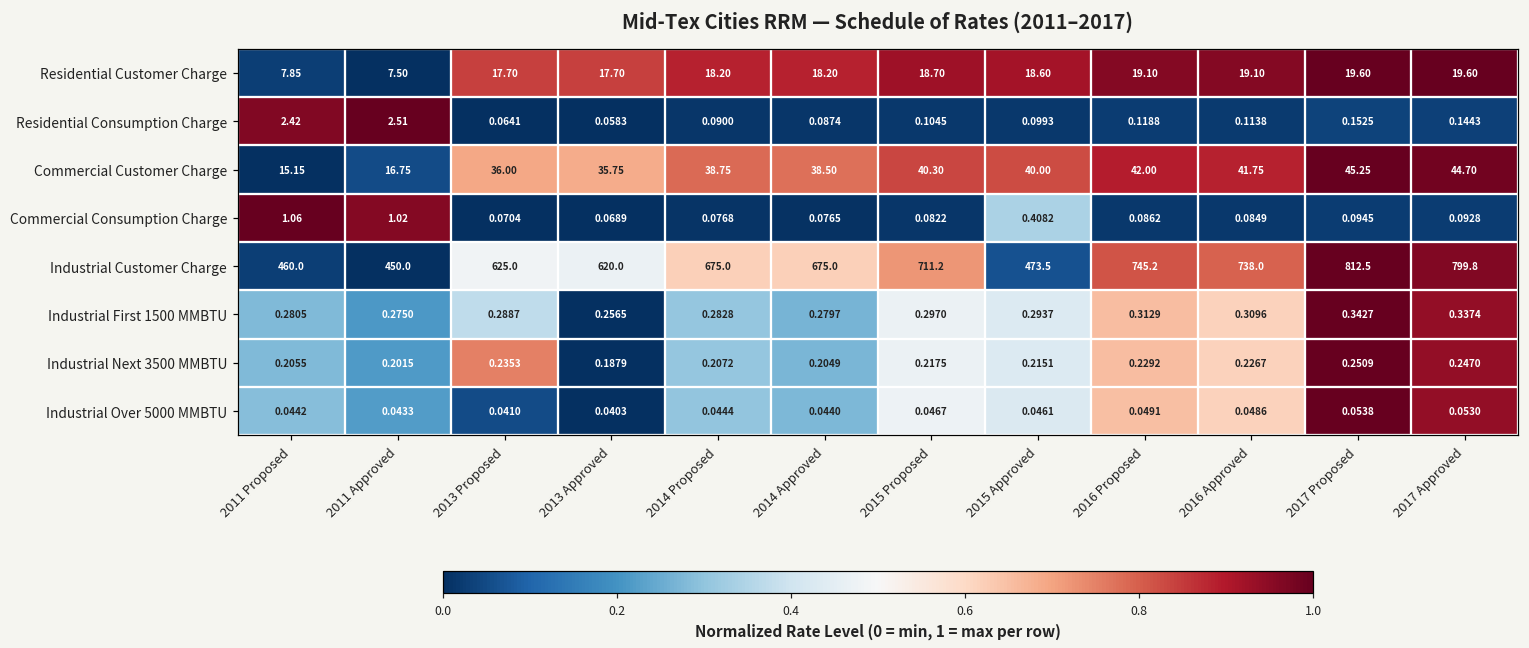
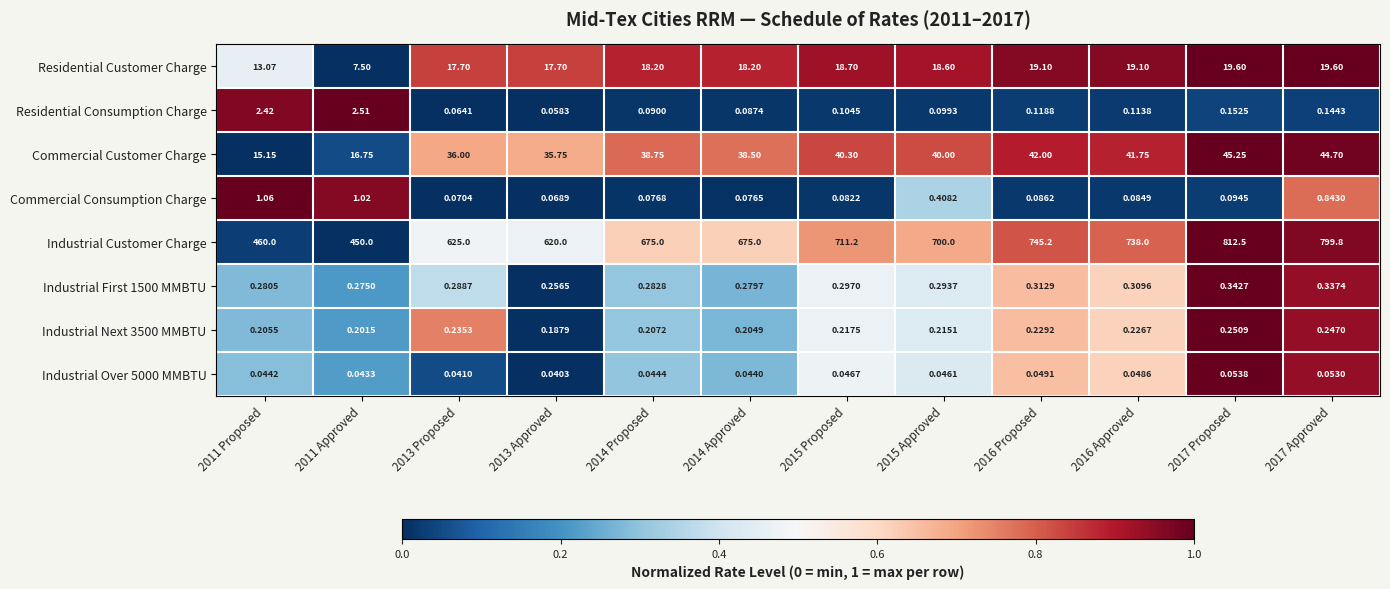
Residential Customer Charge, 2011 Proposed: 7.85 -> 13.07
Commercial Consumption Charge, 2017 Approved: 0.0928 -> 0.8430
Industrial Customer Charge, 2015 Approved: 473.5 -> 700.0
